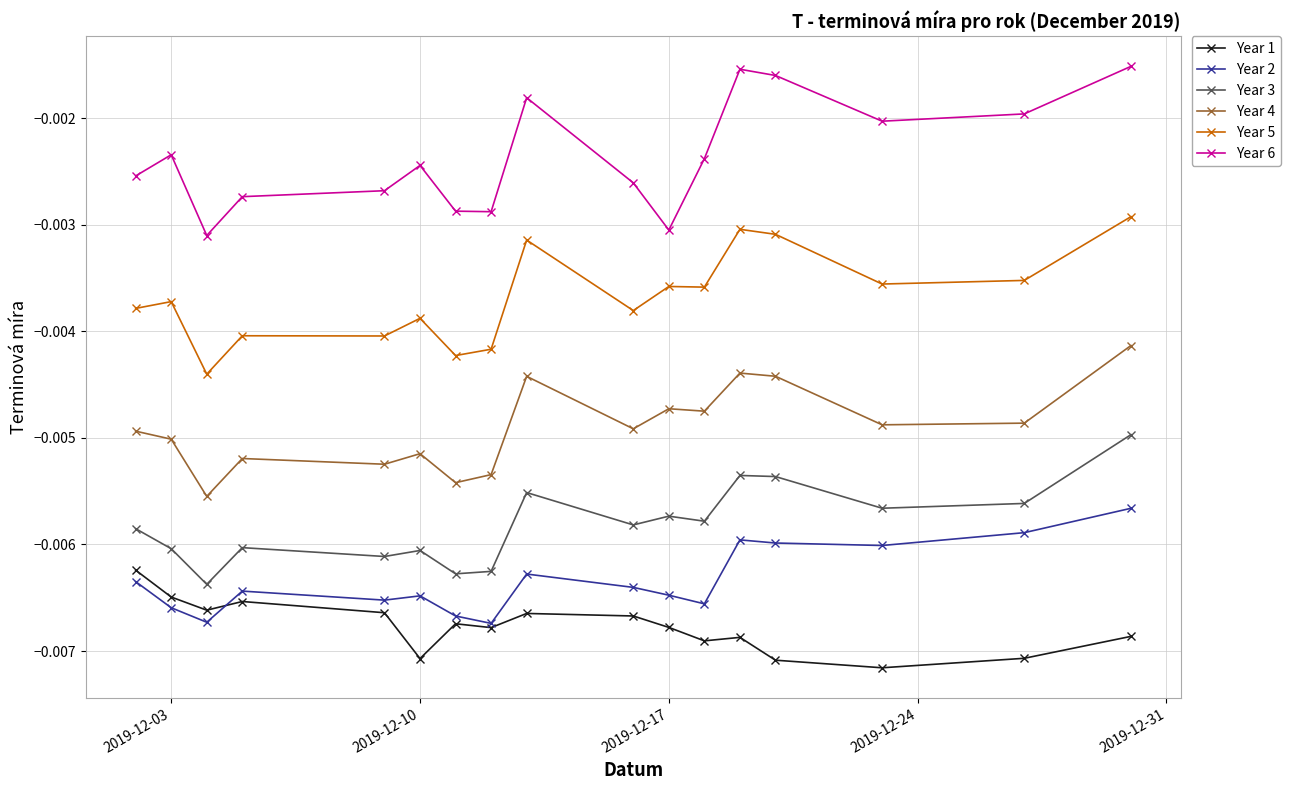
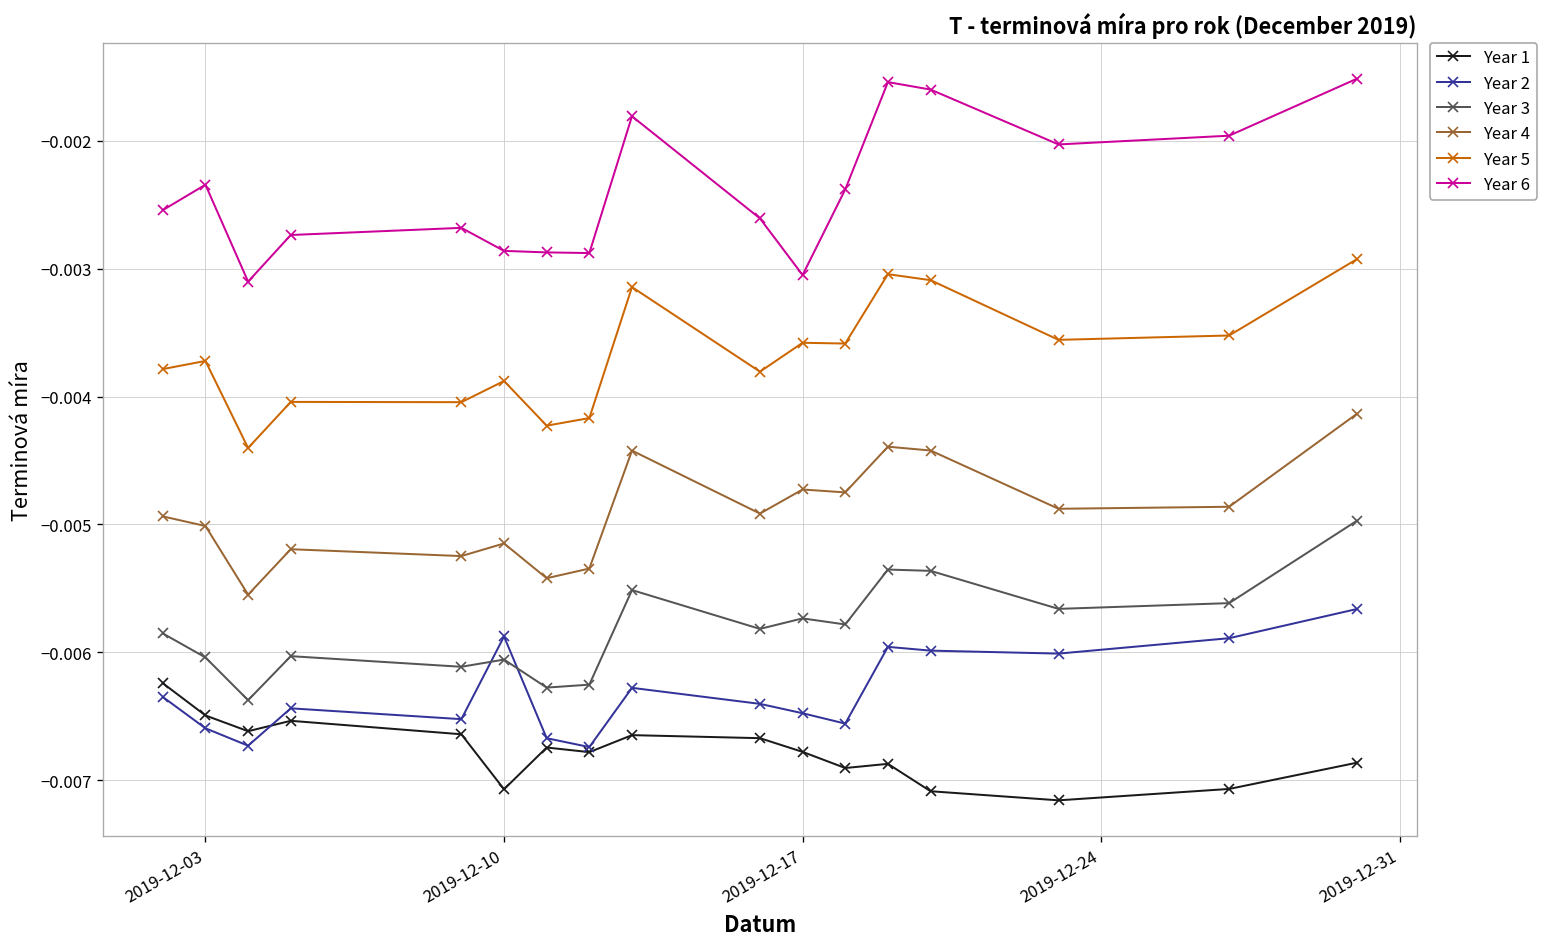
Year 2, 2019-12-10: -0.00648 -> -0.00588
Year 6, 2019-12-10: -0.00244 -> -0.00286
